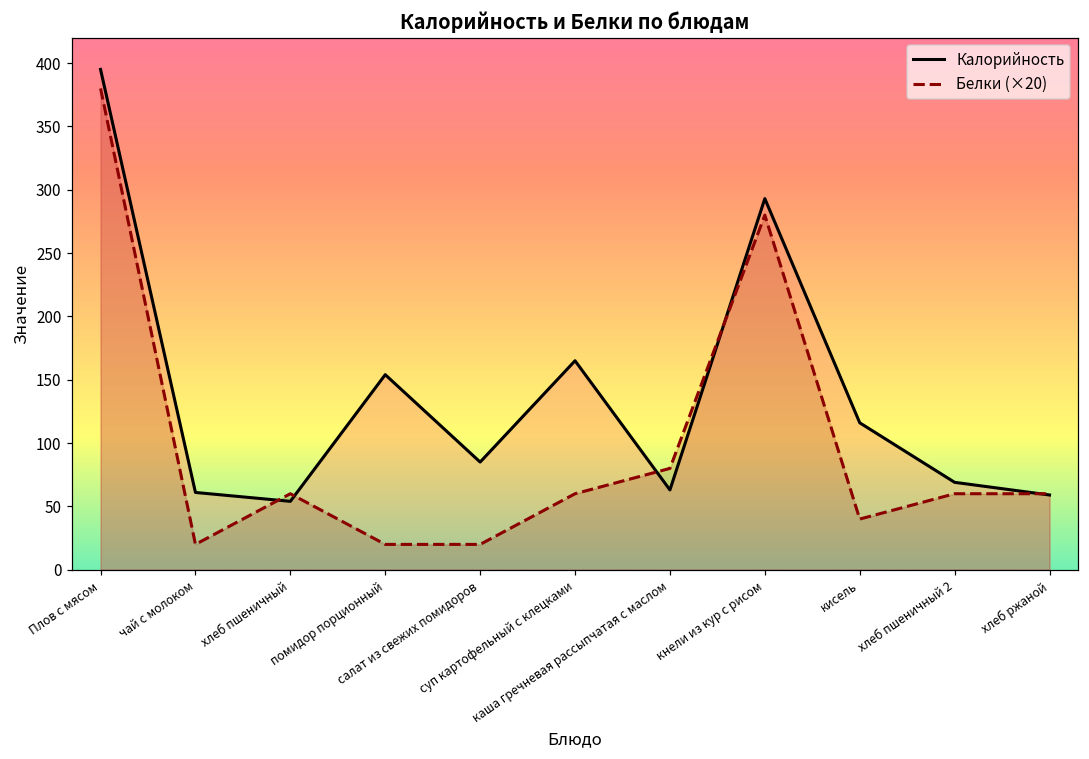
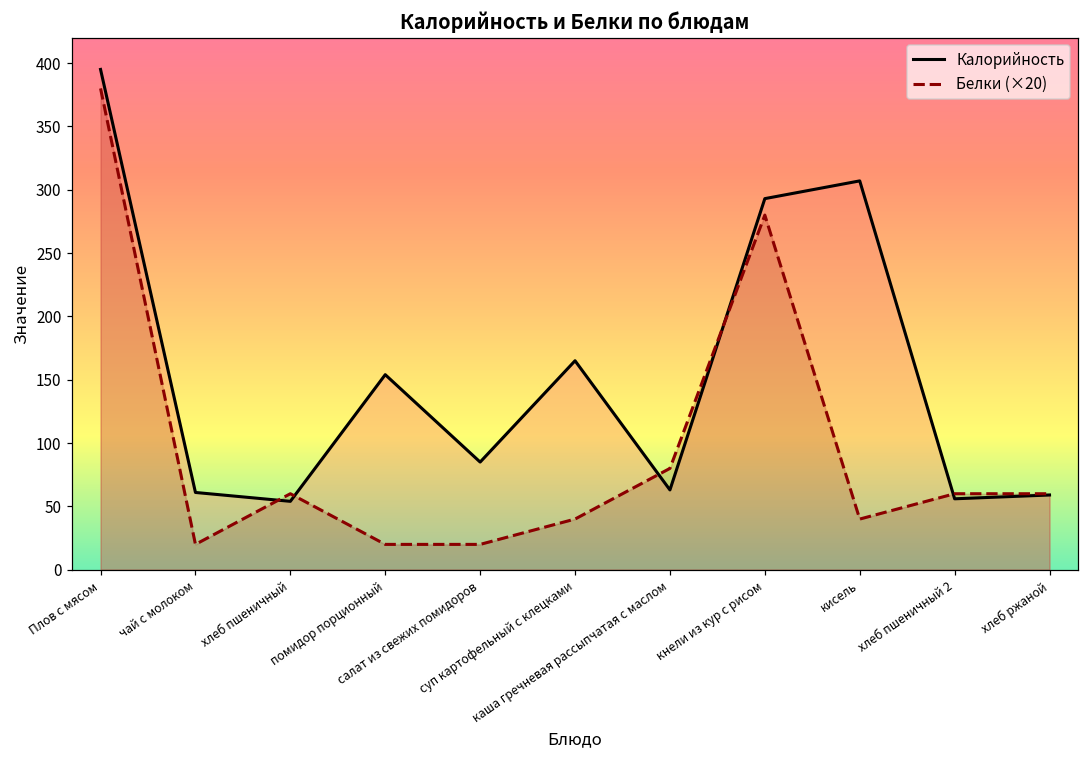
Белки (×20), суп картофельный с клецками: 60 -> 40
Калорийность, кисель: 116 -> 307
Калорийность, хлеб пшеничный 2: 69 -> 56
